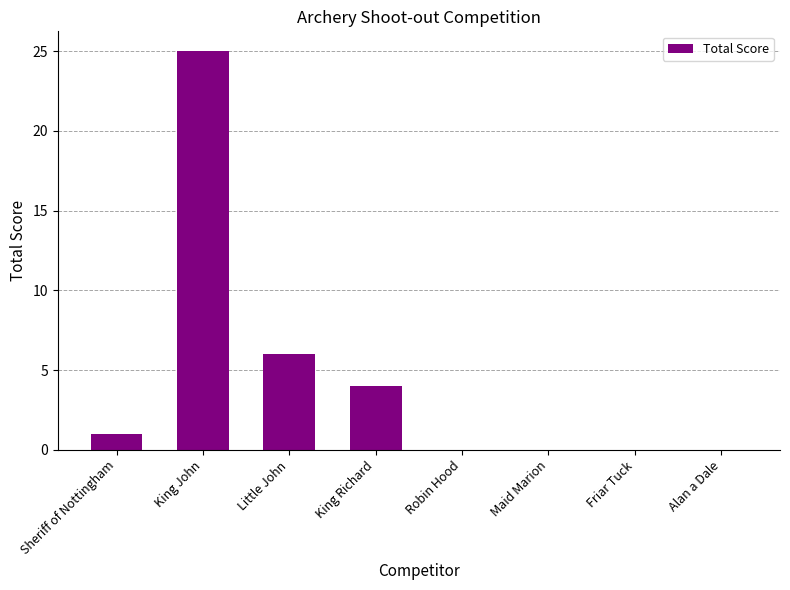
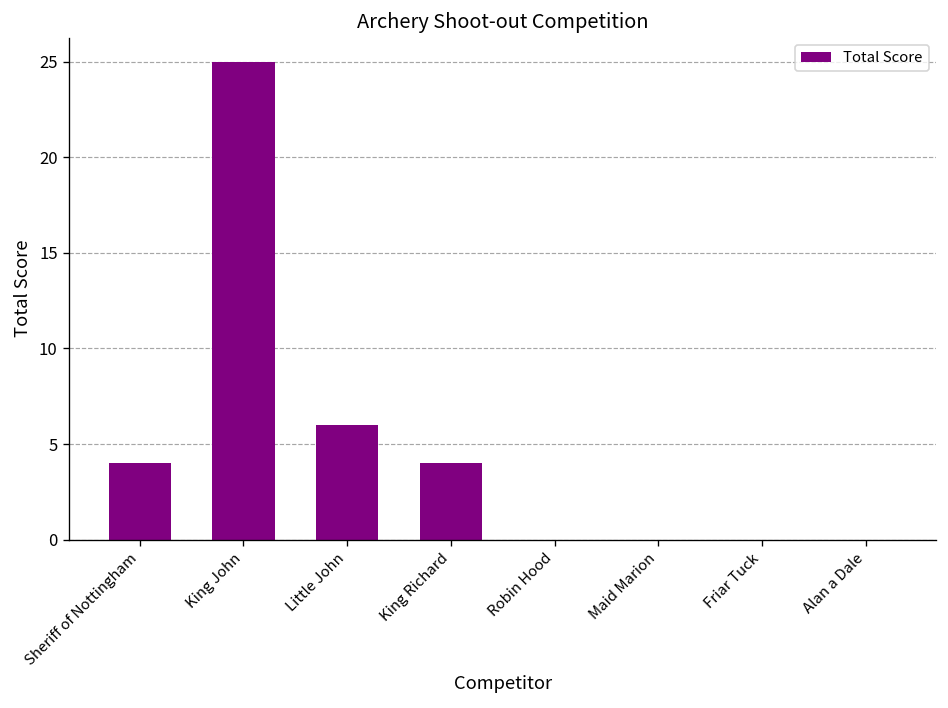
Sheriff of Nottingham: 1 -> 4
